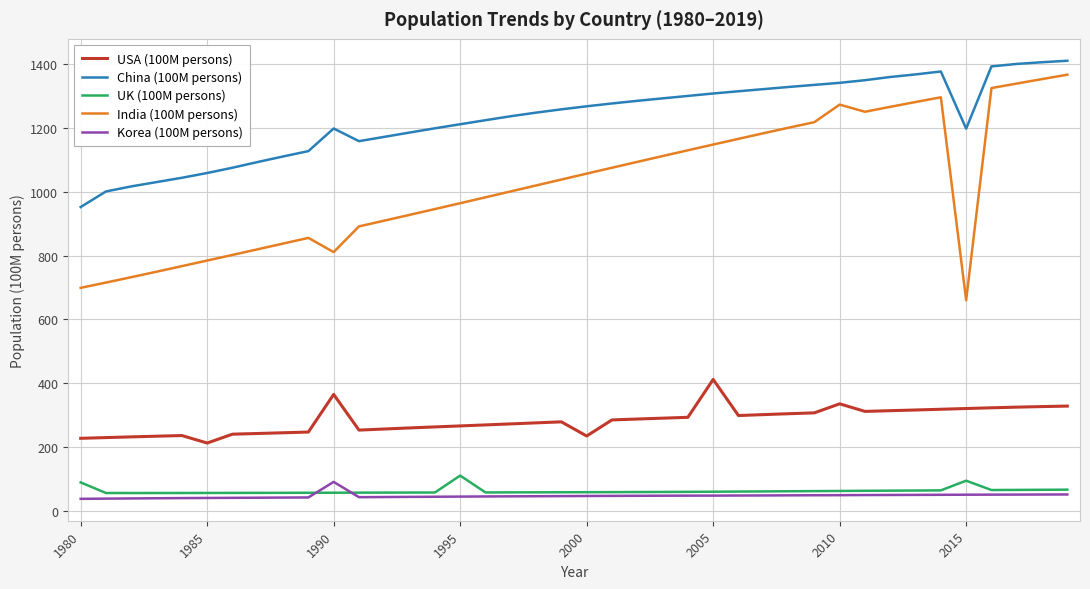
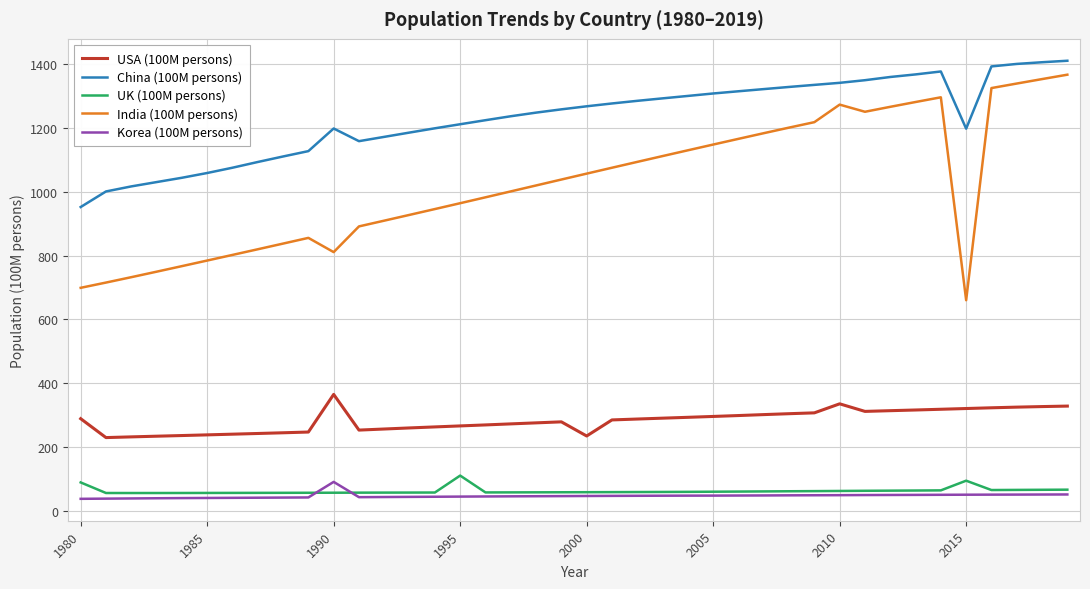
USA (100M persons), 1980: 230 -> 290
USA (100M persons), 1985: 210 -> 240
USA (100M persons), 2005: 410 -> 300
